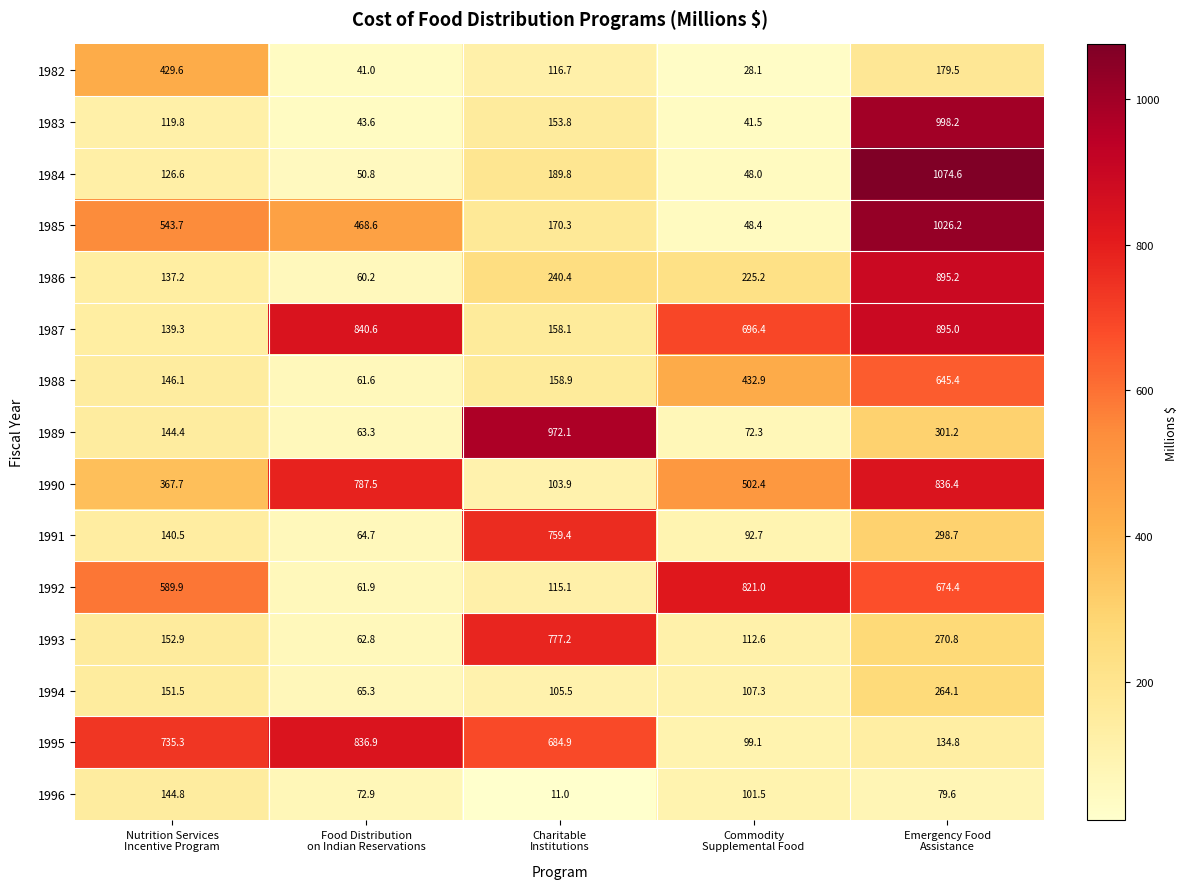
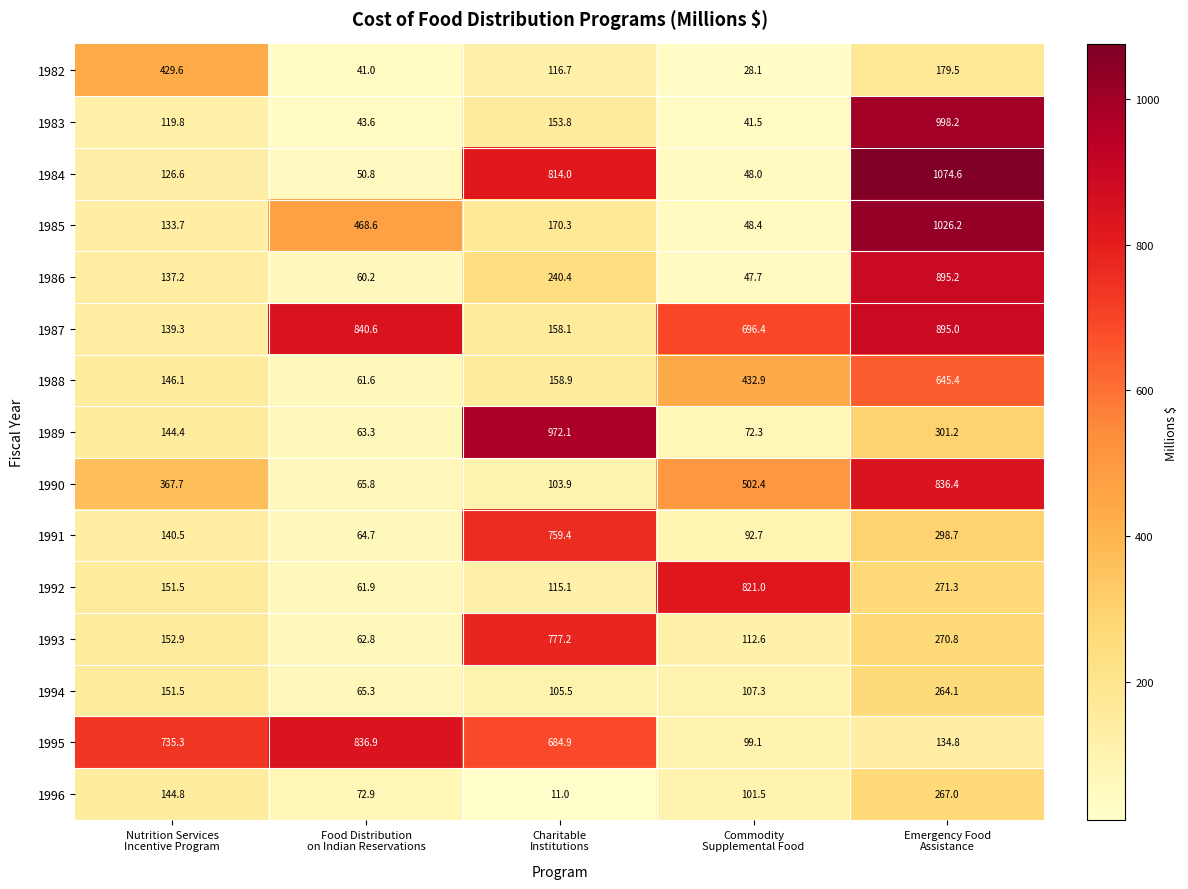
1984, Charitable Institutions: 189.8 -> 814.0
1985, Nutrition Services Incentive Program: 543.7 -> 133.7
1986, Commodity Supplemental Food: 225.2 -> 47.7
1990, Food Distribution on Indian Reservations: 787.5 -> 65.8
1992, Nutrition Services Incentive Program: 589.9 -> 151.5
1992, Emergency Food Assistance: 674.4 -> 271.3
1996, Emergency Food Assistance: 79.6 -> 267.0
